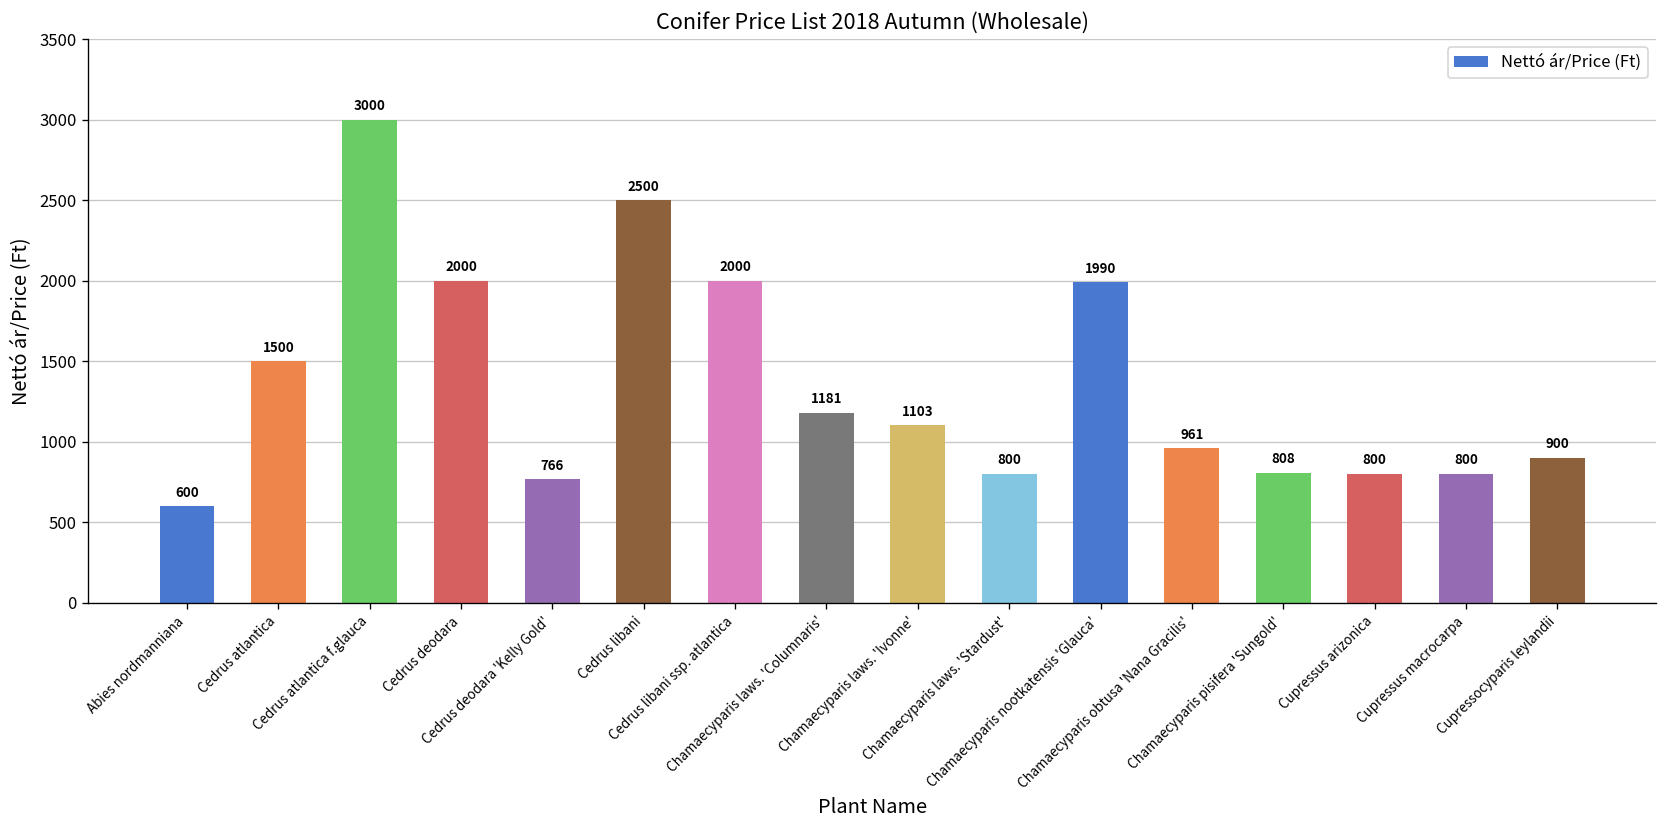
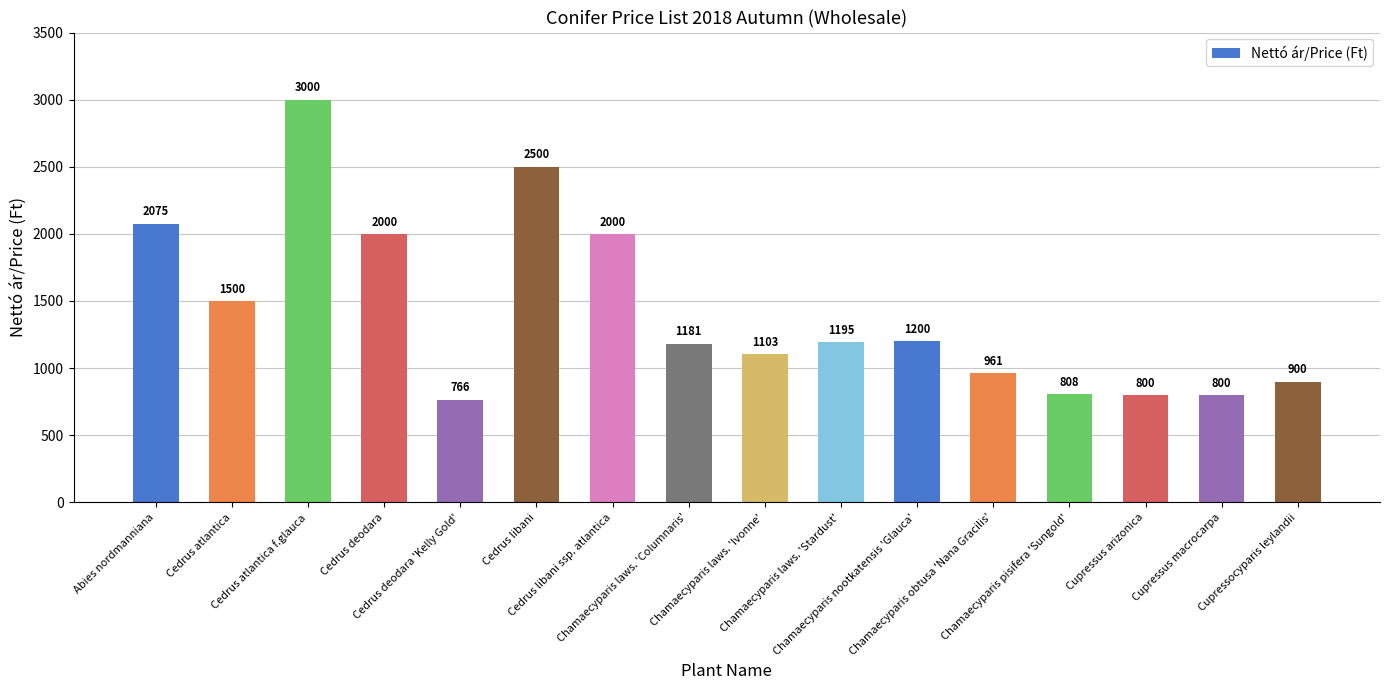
Abies nordmanniana: 600 -> 2075
Chamaecyparis laws. 'Stardust': 800 -> 1195
Chamaecyparis nootkatensis 'Glauca': 1990 -> 1200
